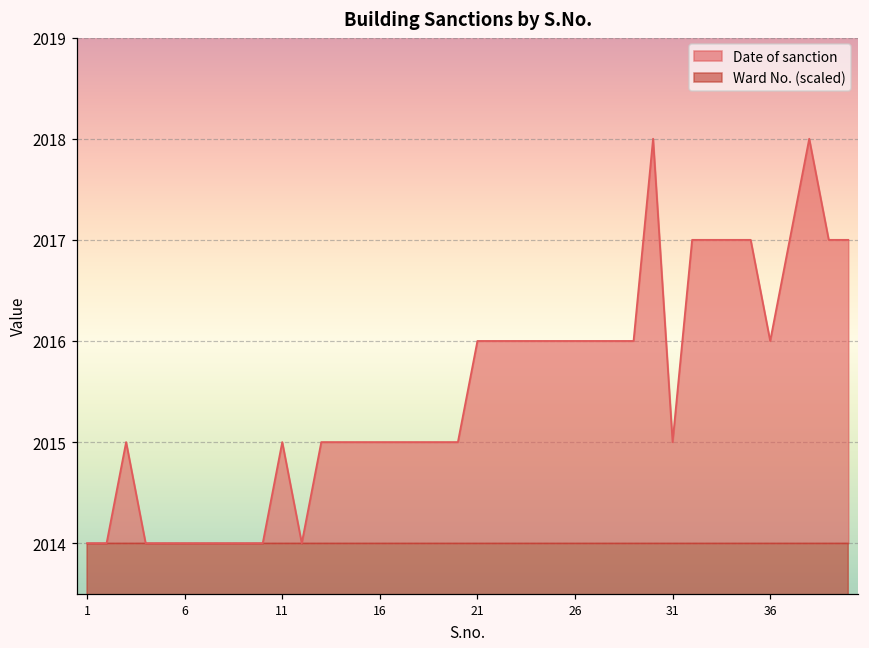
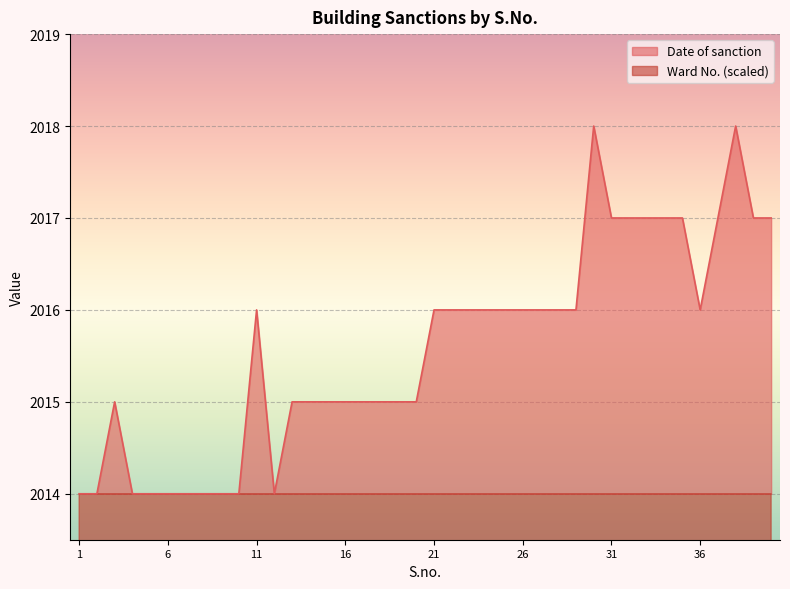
Date of sanction, 11: 2015 -> 2016
Date of sanction, 31: 2015 -> 2017
